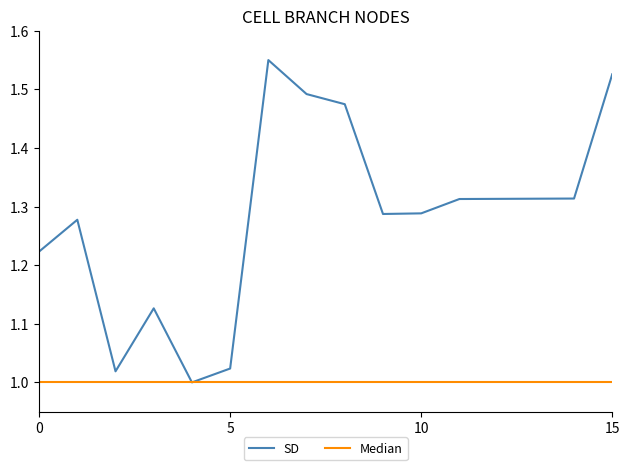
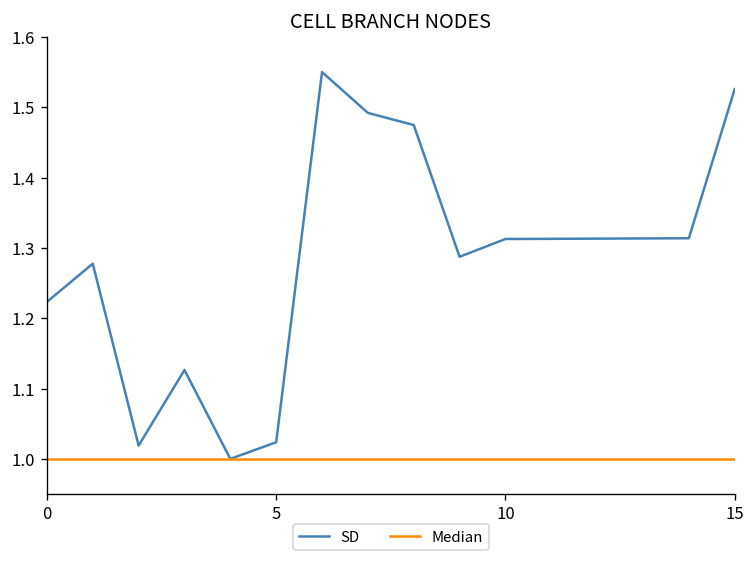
SD, 10: 1.29 -> 1.31
